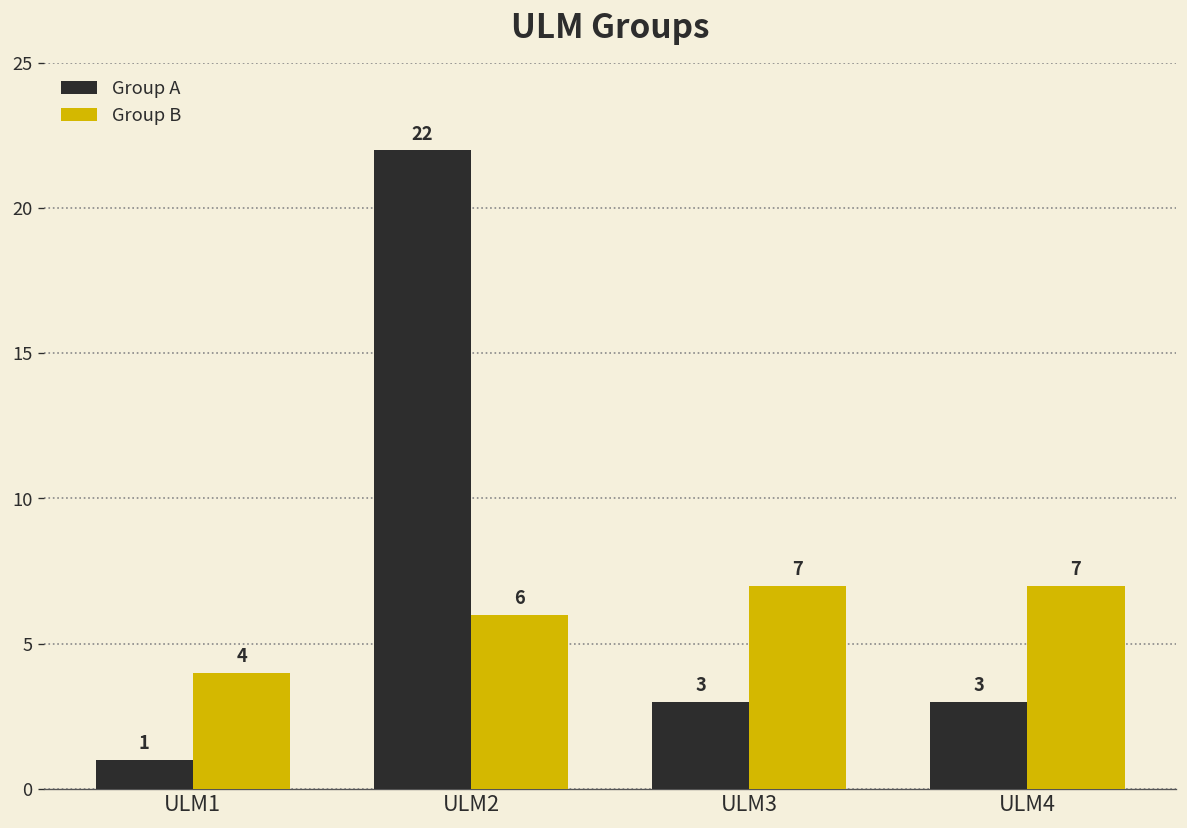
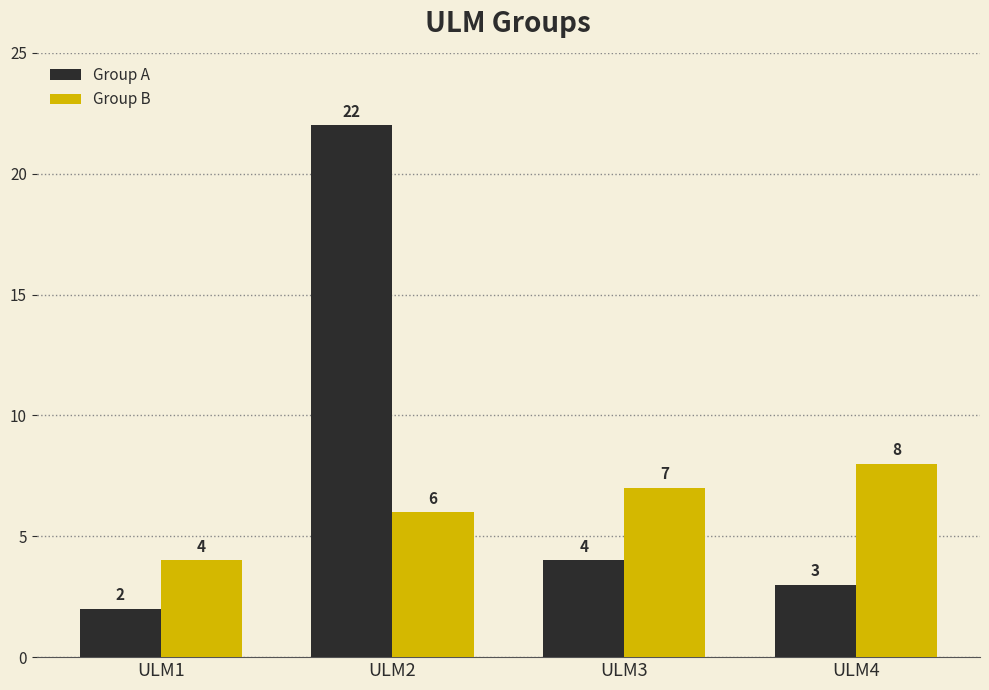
Group A, ULM1: 1 -> 2
Group A, ULM3: 3 -> 4
Group B, ULM4: 7 -> 8
